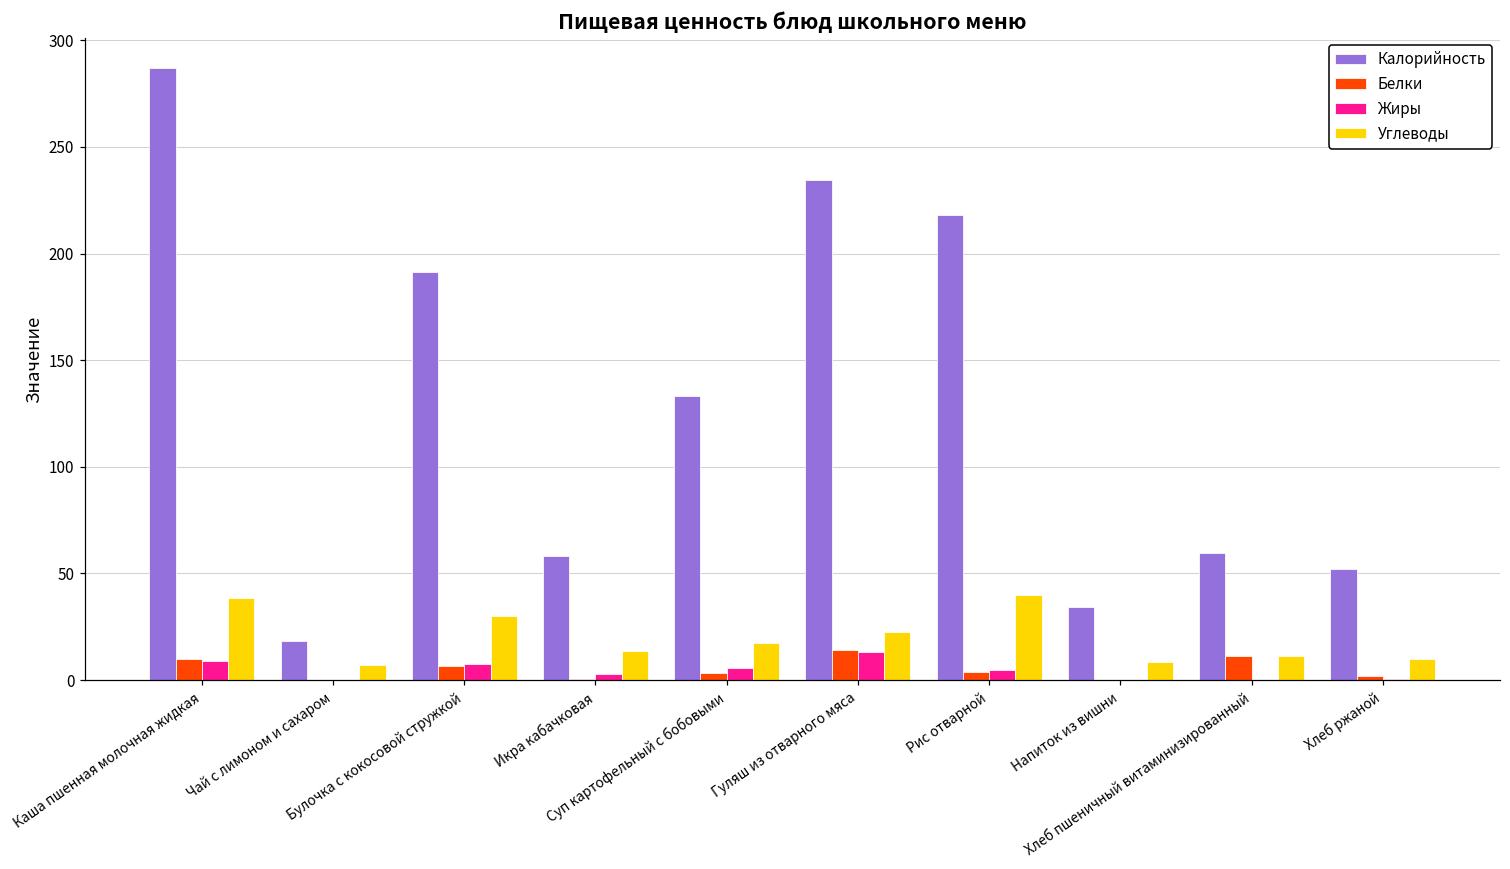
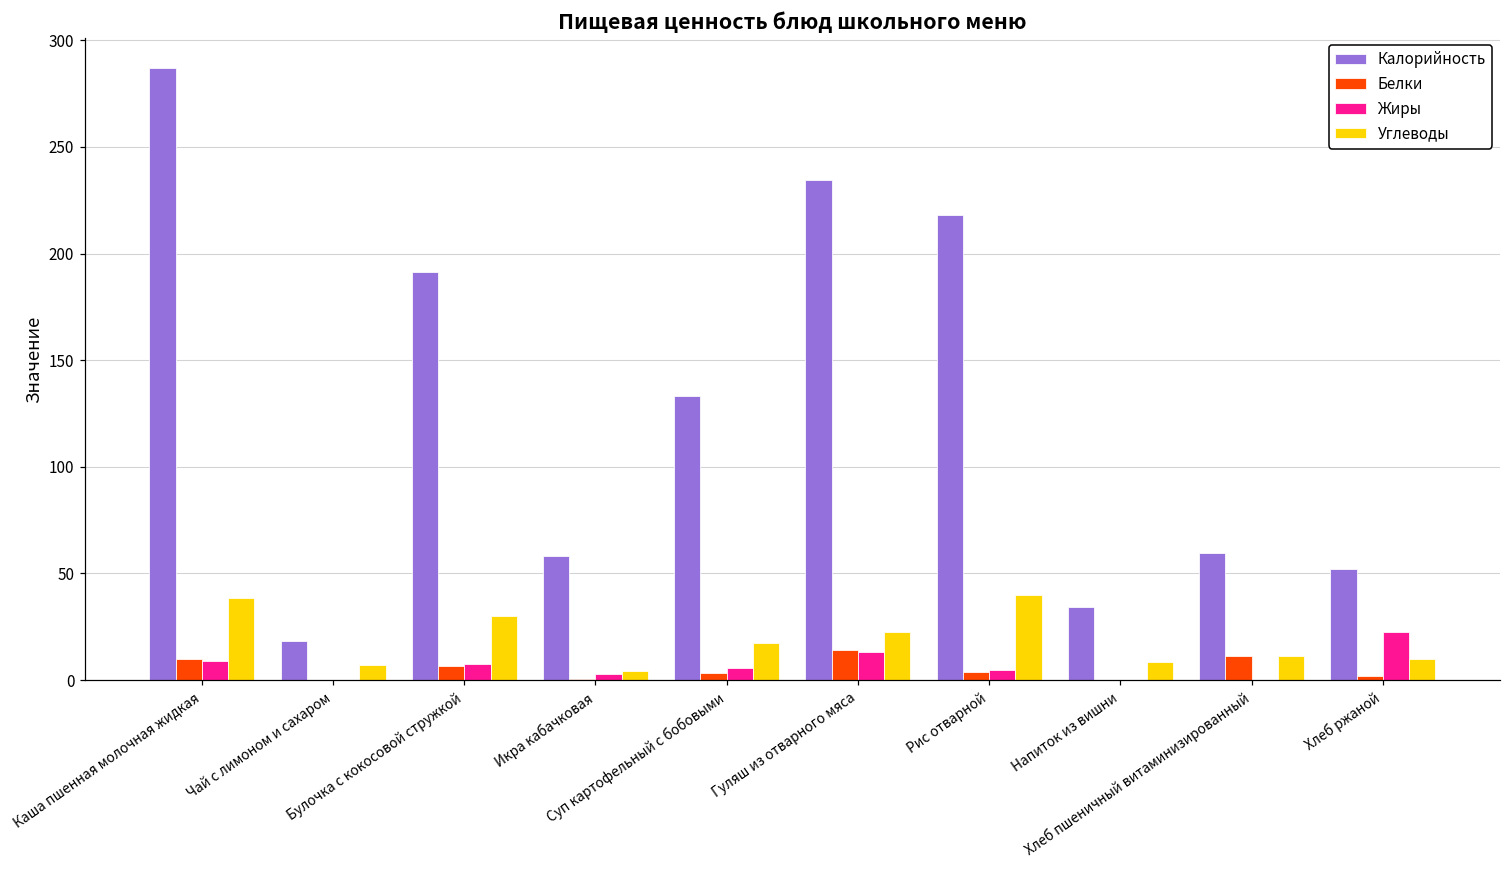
Углеводы, Икра кабачковая: 14 -> 4
Жиры, Хлеб ржаной: 0 -> 23
